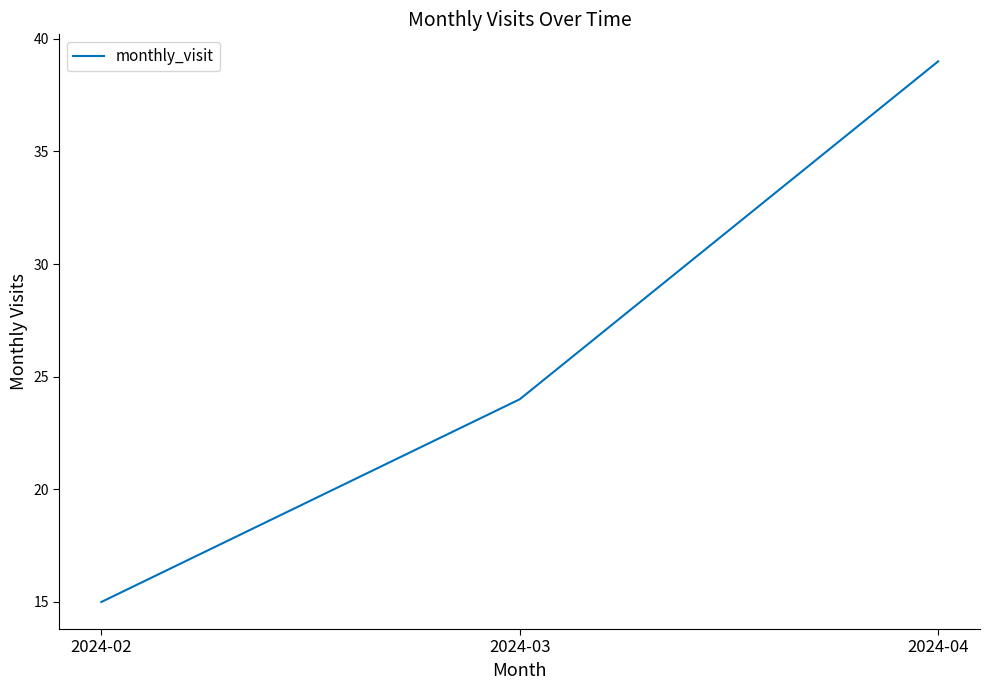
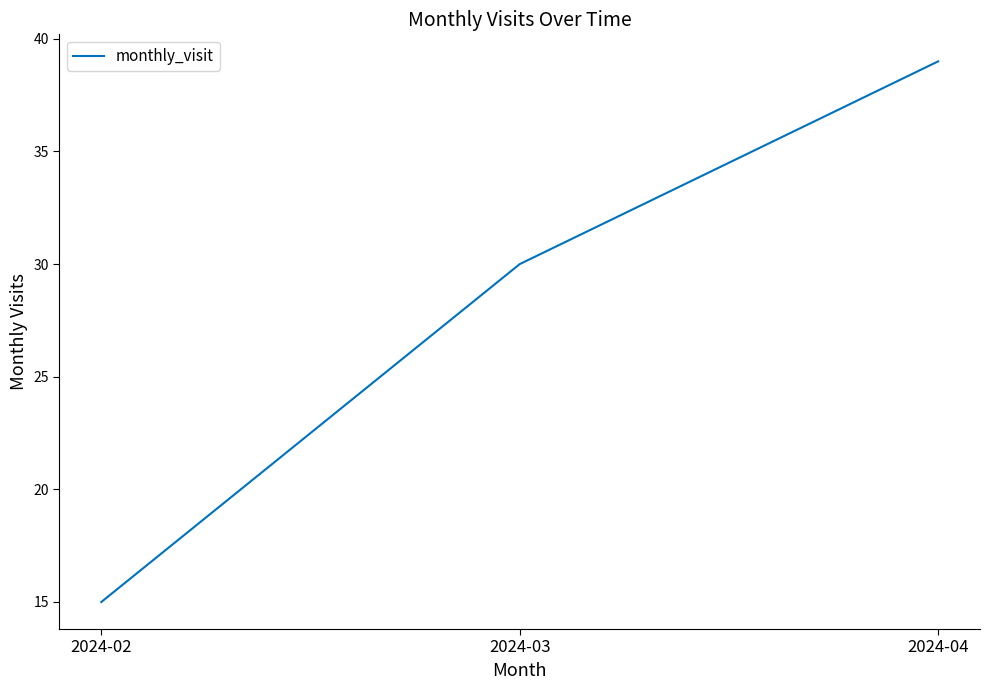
2024-03: 24 -> 30
